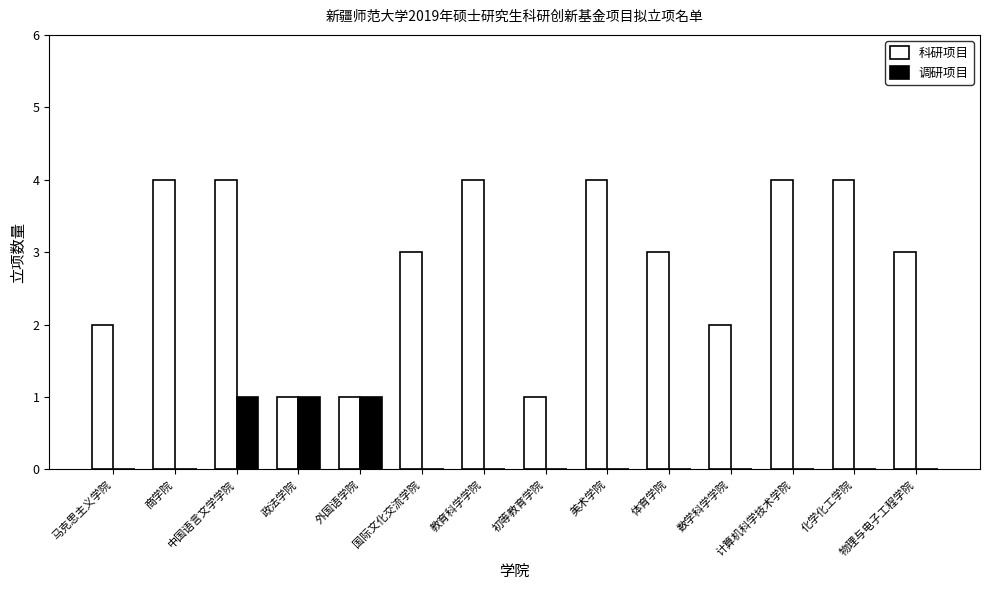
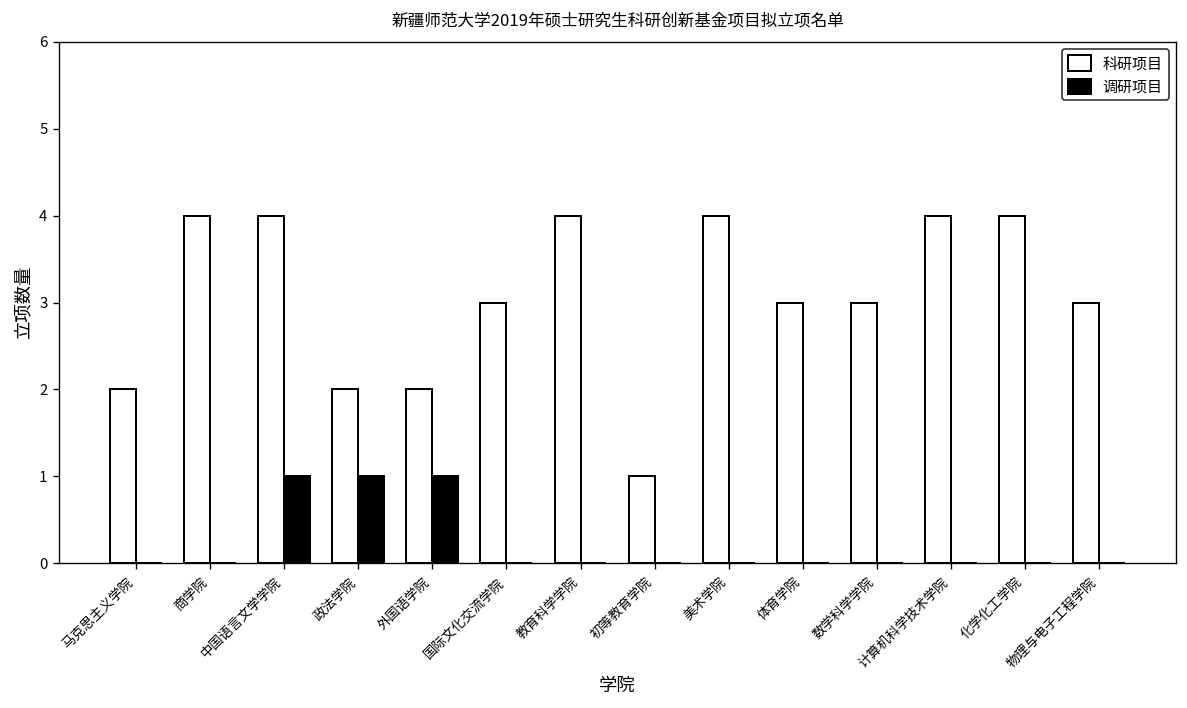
科研项目, 政法学院: 1 -> 2
科研项目, 外国语学院: 1 -> 2
科研项目, 数学科学学院: 2 -> 3
